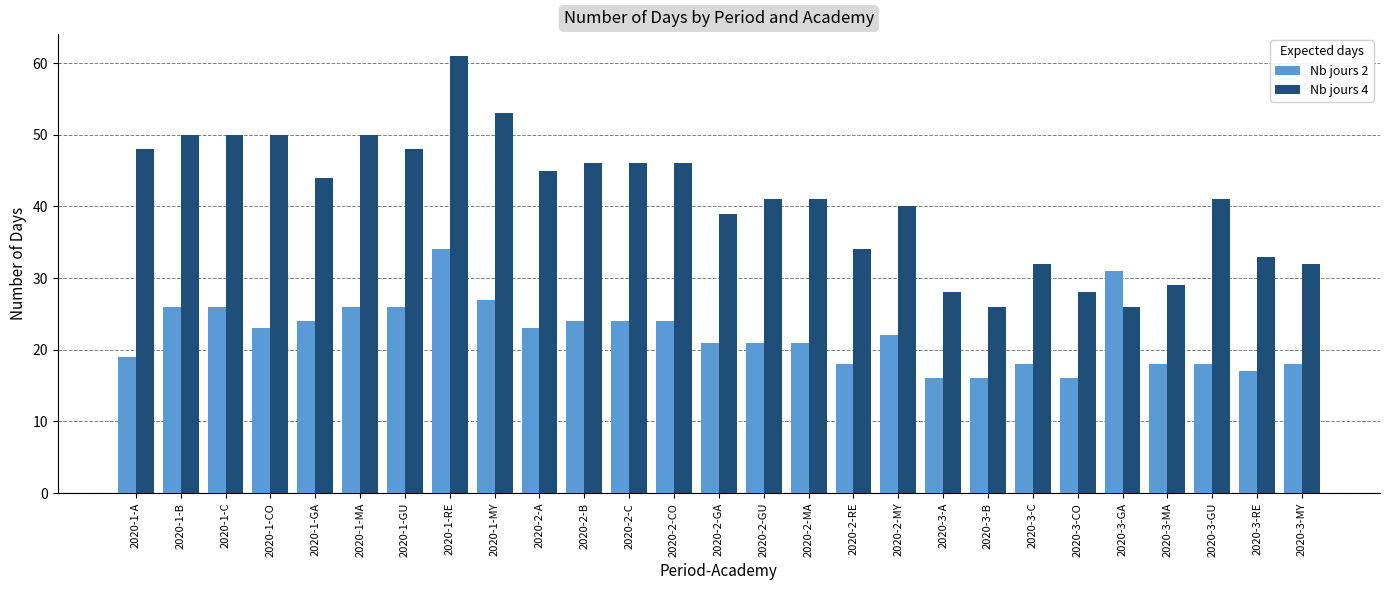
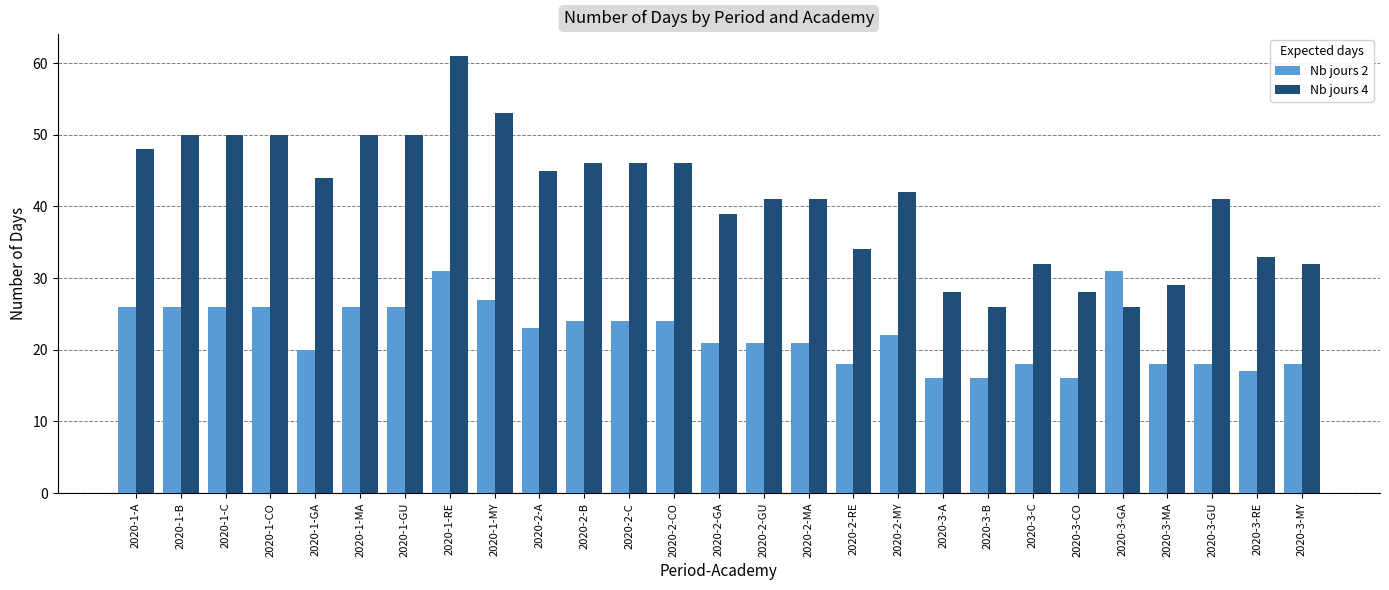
Nb jours 2, 2020-1-A: 19 -> 26
Nb jours 2, 2020-1-CO: 23 -> 26
Nb jours 2, 2020-1-GA: 24 -> 20
Nb jours 4, 2020-1-GU: 48 -> 50
Nb jours 2, 2020-1-RE: 34 -> 31
Nb jours 4, 2020-2-MY: 40 -> 42
